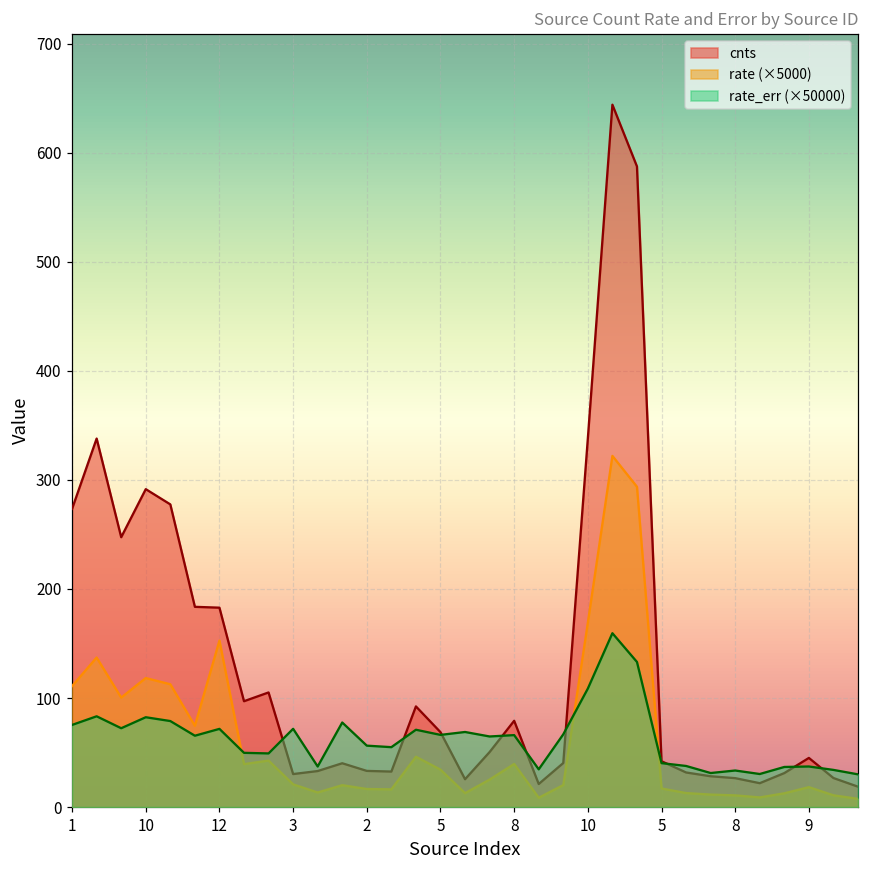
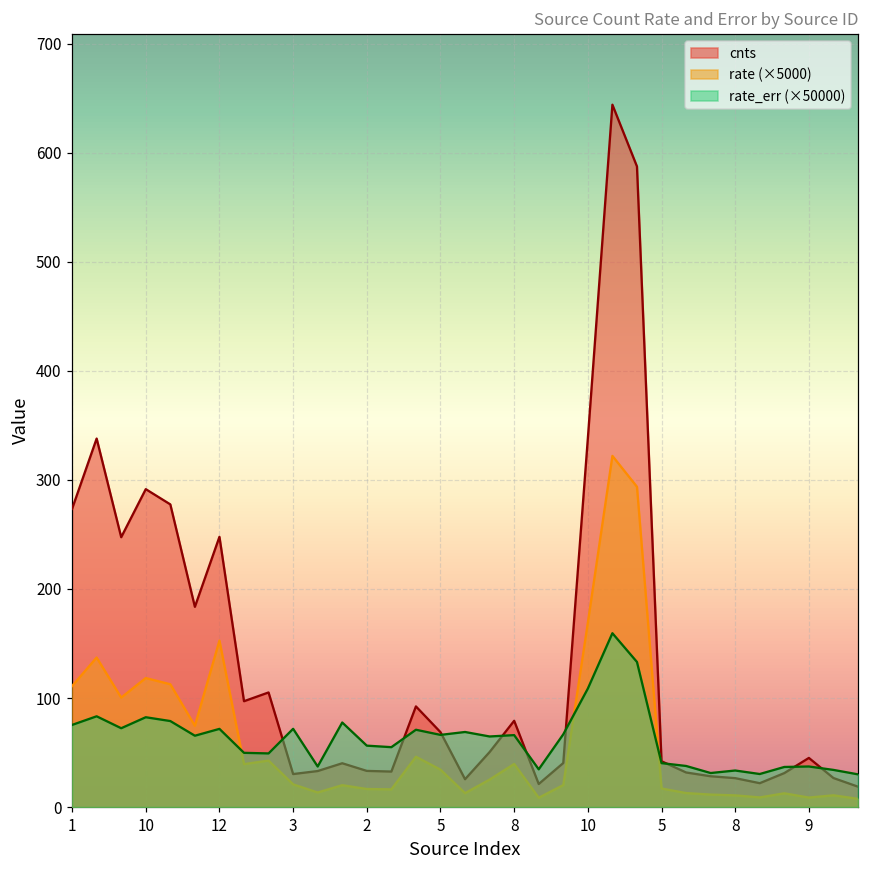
cnts, 12: 180 -> 250
rate (×5000), 9: 20 -> 10
